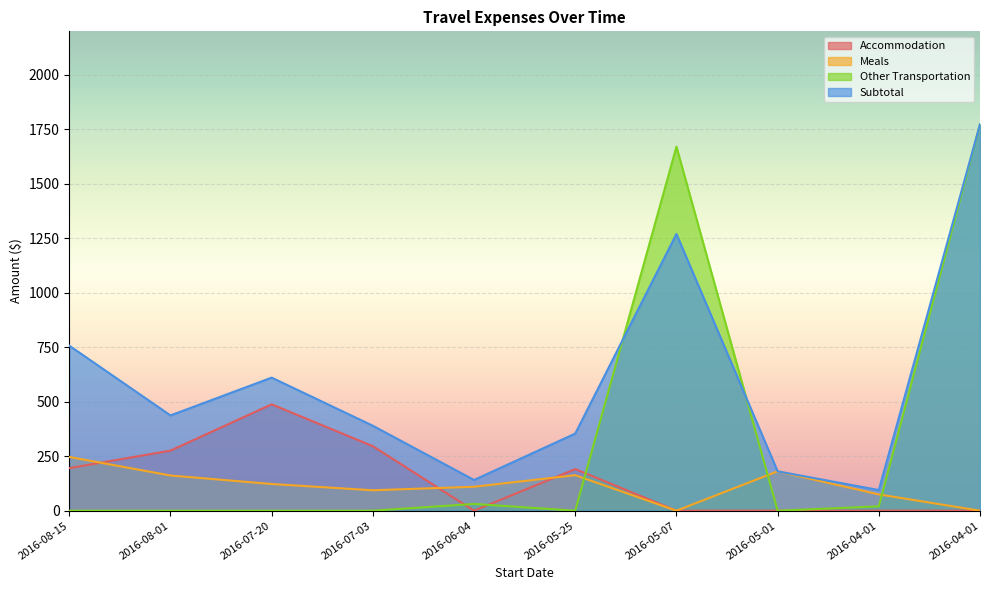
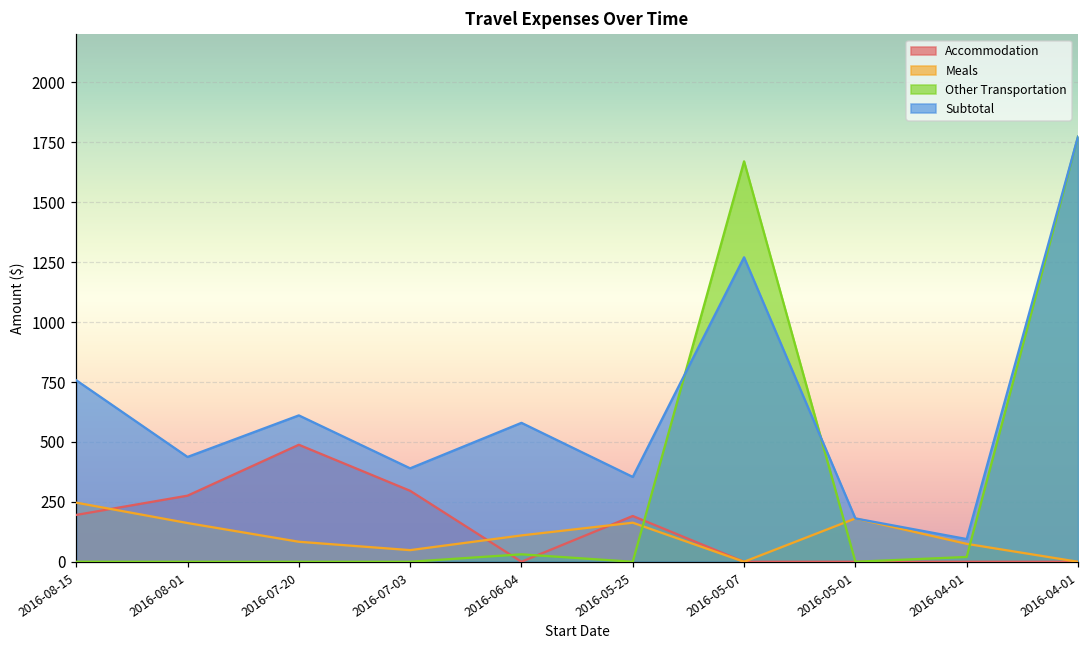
Meals, 2016-07-20: 120 -> 80
Meals, 2016-07-03: 90 -> 50
Subtotal, 2016-06-04: 140 -> 580
